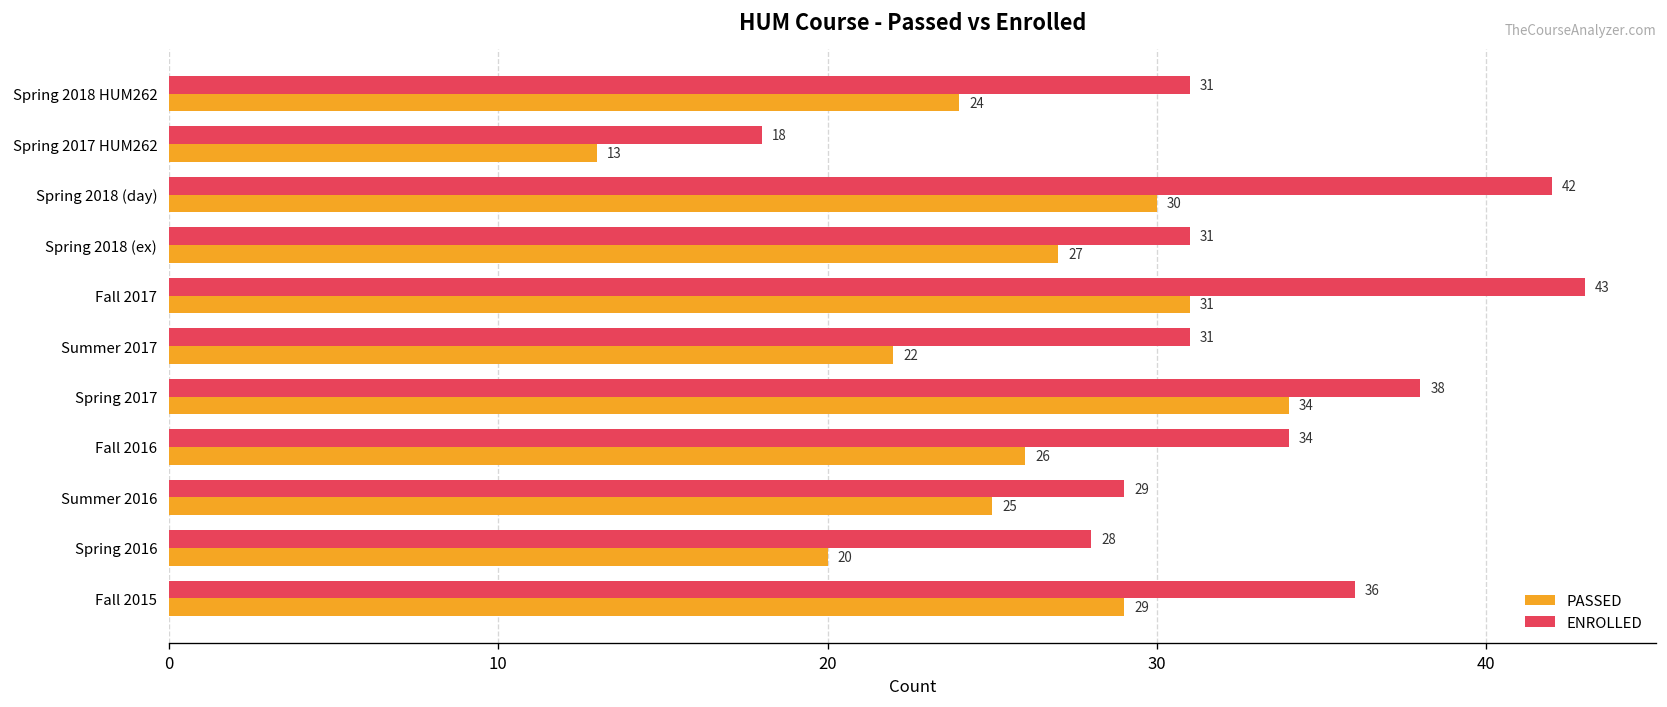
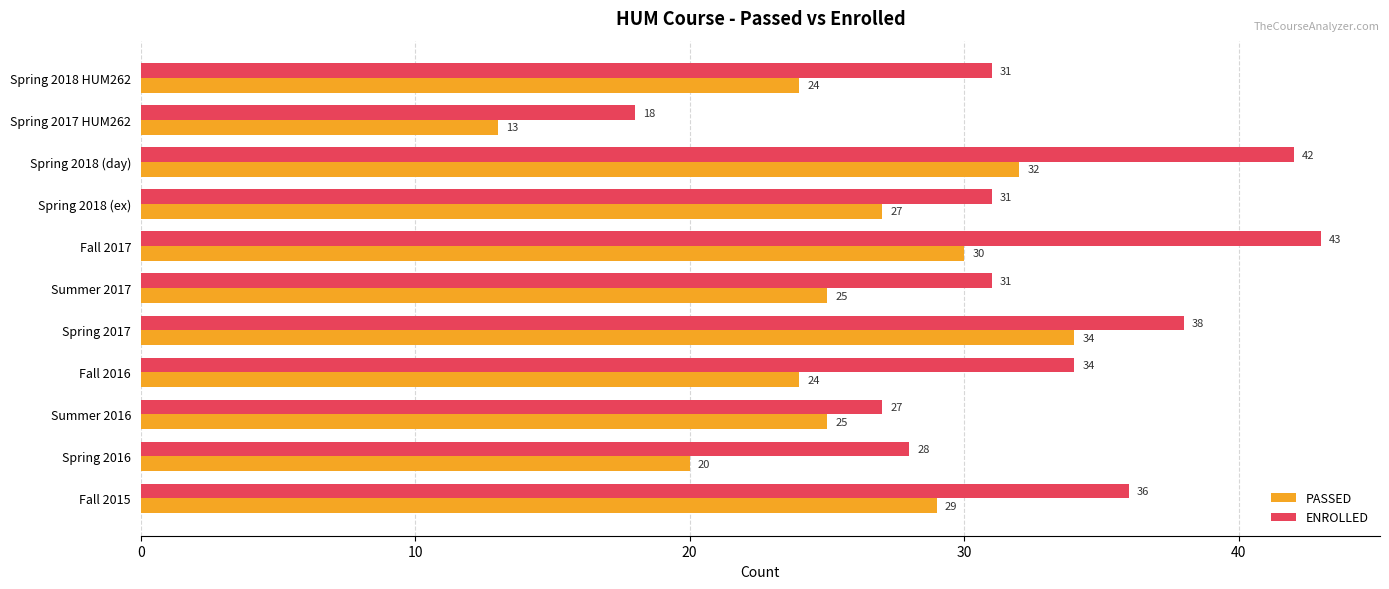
PASSED, Spring 2018 (day): 30 -> 32
PASSED, Fall 2017: 31 -> 30
PASSED, Summer 2017: 22 -> 25
PASSED, Fall 2016: 26 -> 24
ENROLLED, Summer 2016: 29 -> 27
